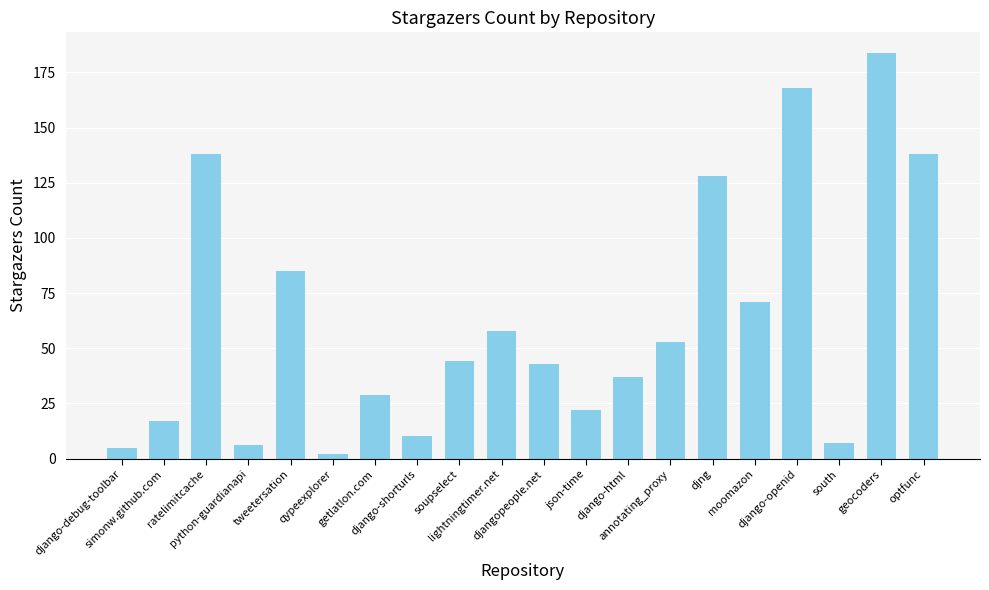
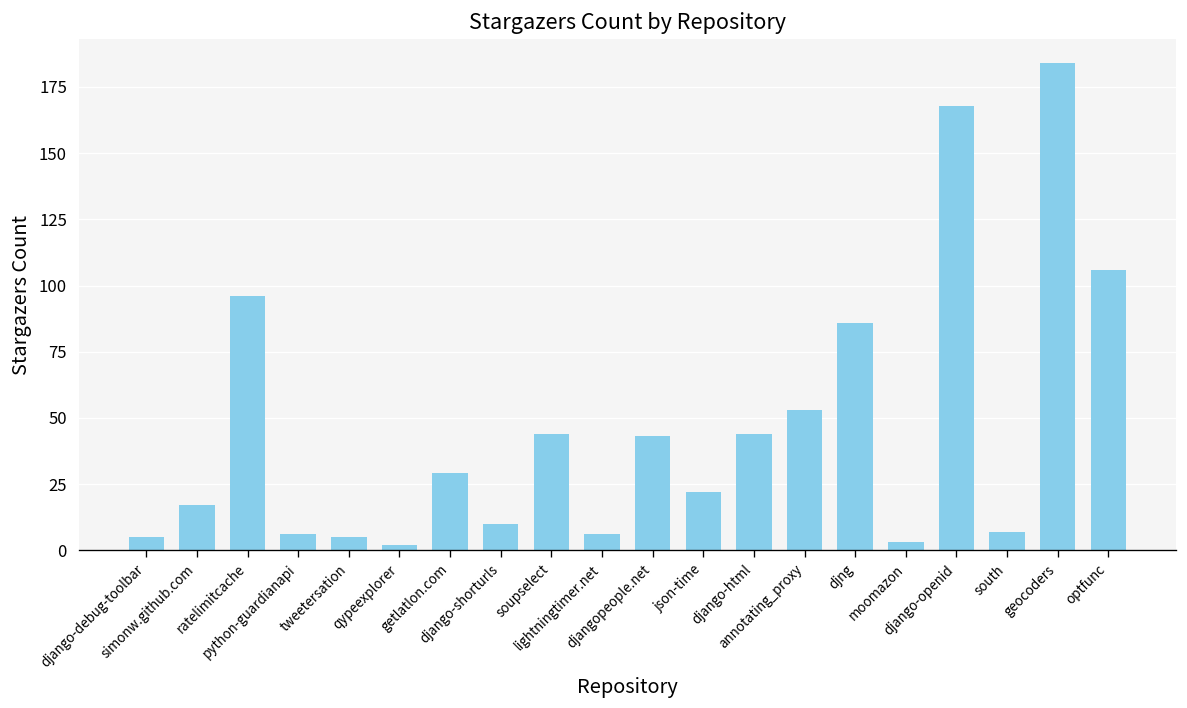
ratelimitcache: 138 -> 96
tweetersation: 85 -> 5
lightningtimer.net: 58 -> 6
django-html: 37 -> 44
djng: 128 -> 86
moomazon: 71 -> 3
optfunc: 138 -> 106
